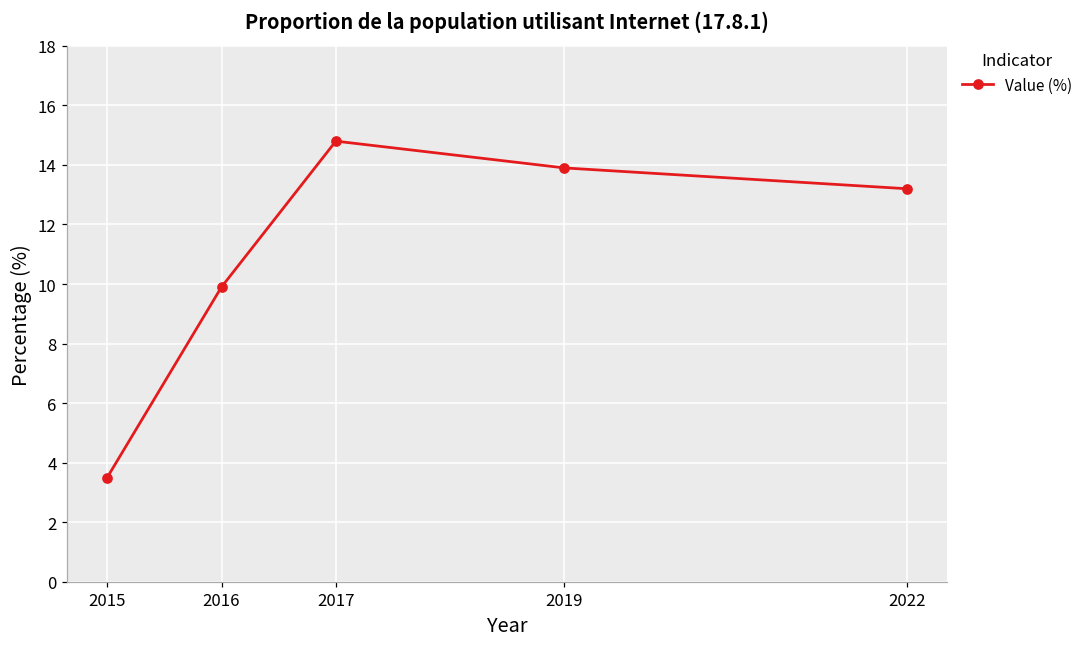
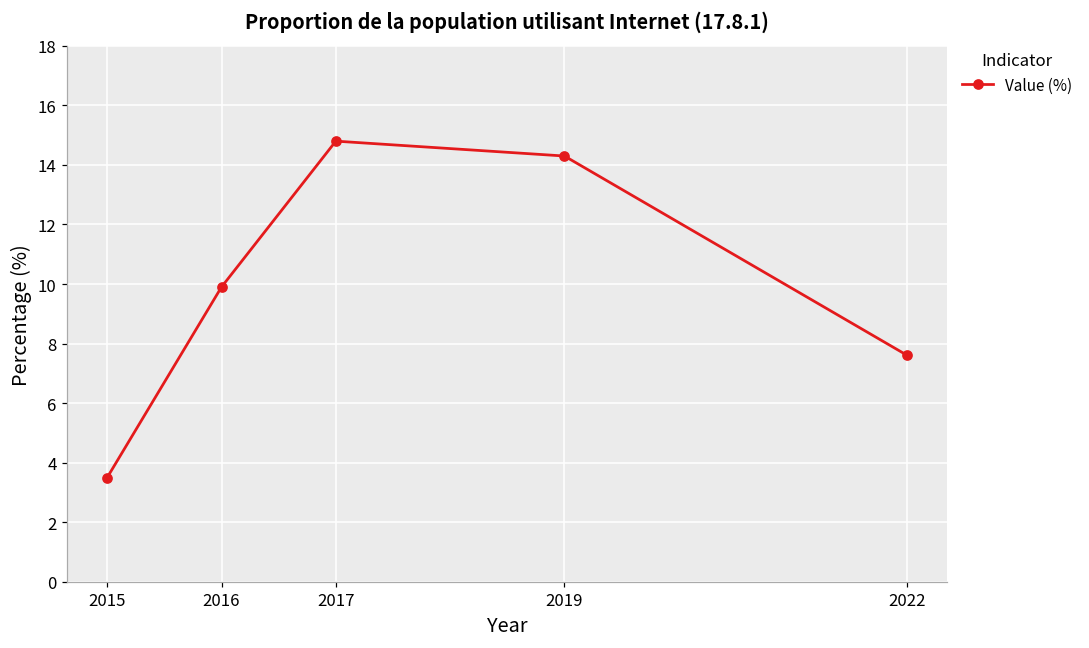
2019: 13.9 -> 14.3
2022: 13.2 -> 7.6
